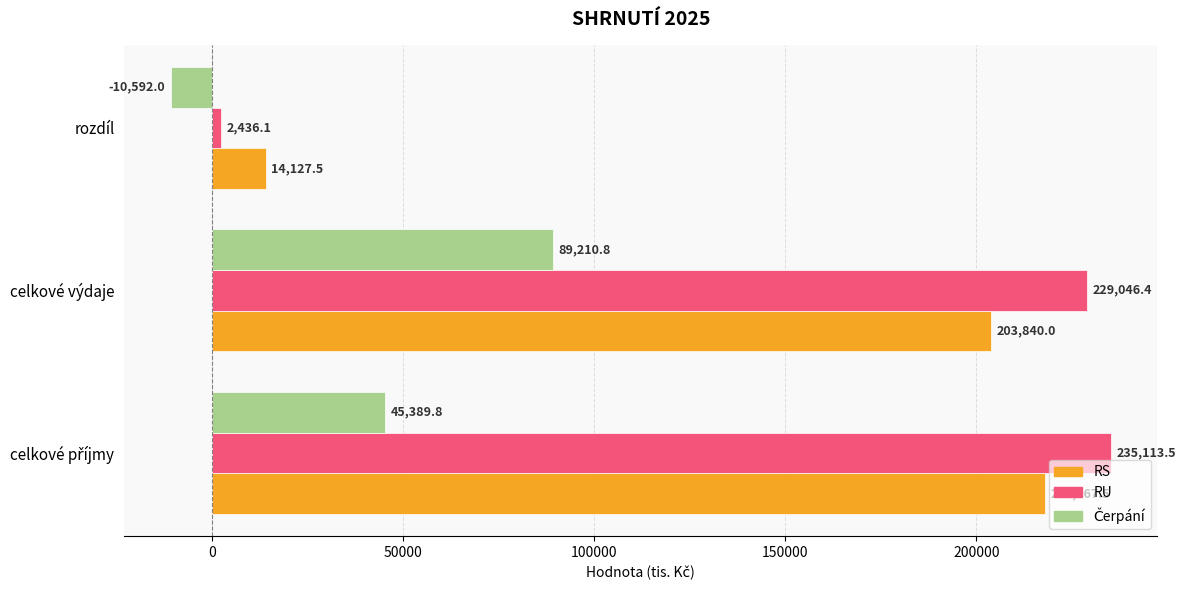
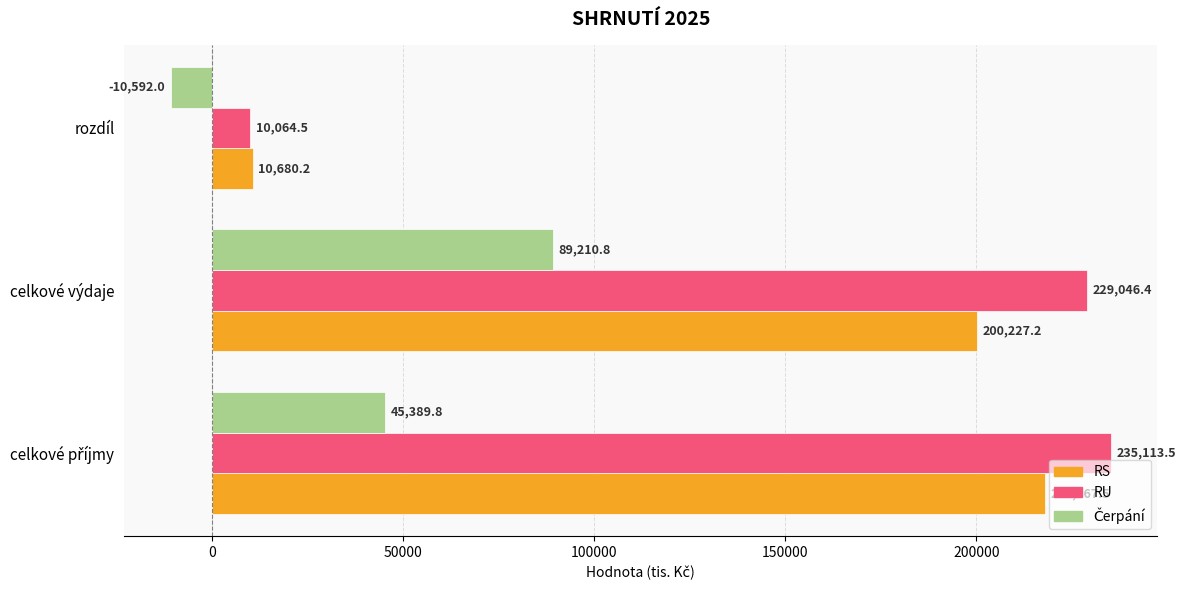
RU, rozdíl: 2,436.1 -> 10,064.5
RS, rozdíl: 14,127.5 -> 10,680.2
RS, celkové výdaje: 203,840.0 -> 200,227.2
